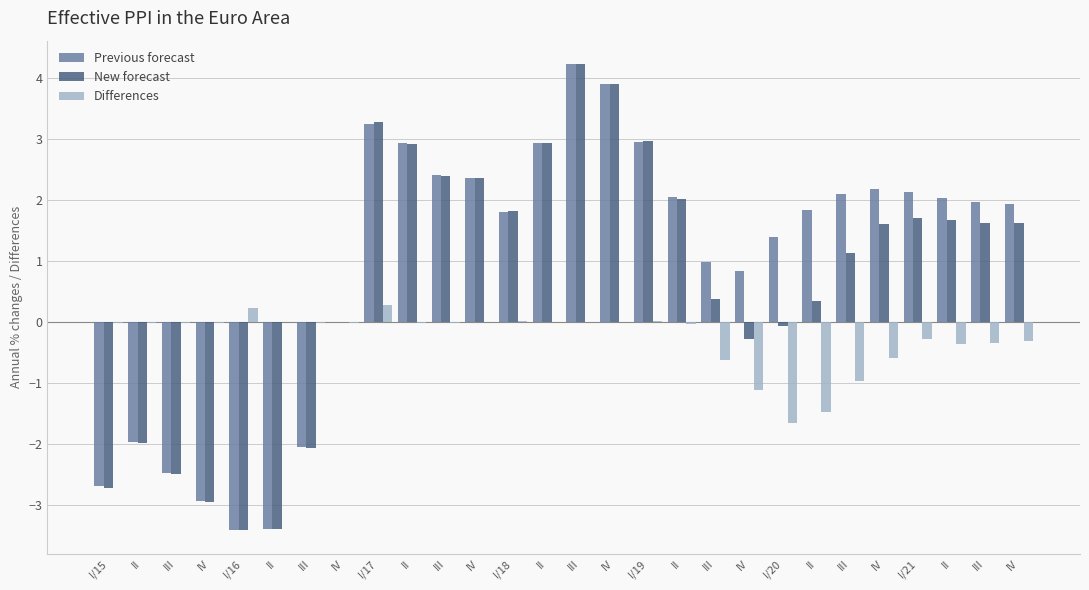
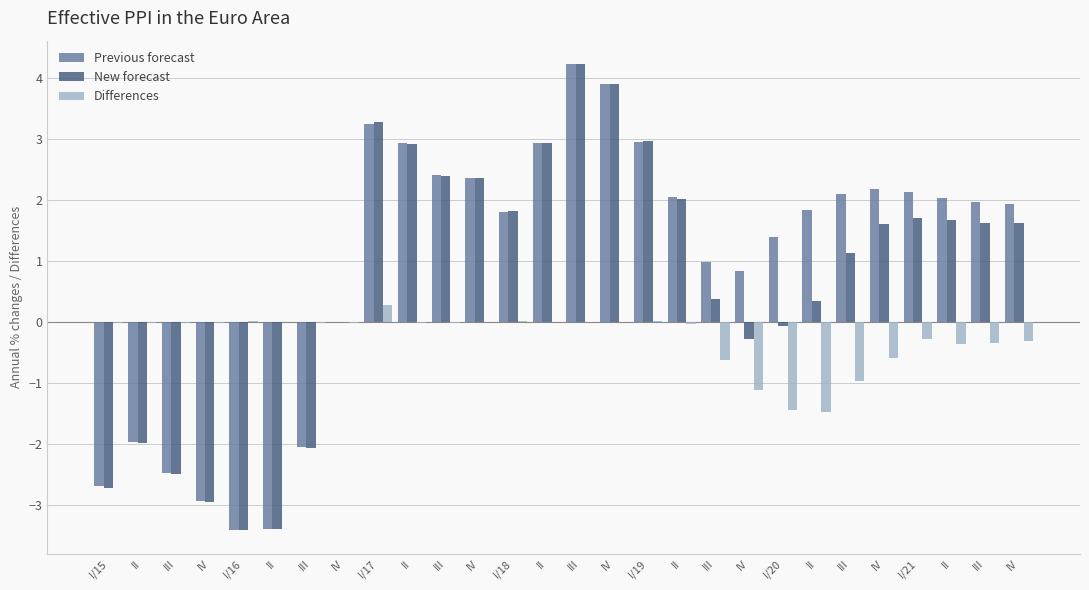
Differences, I/16: 0.2 -> 0.0
Differences, I/20: -1.7 -> -1.4
